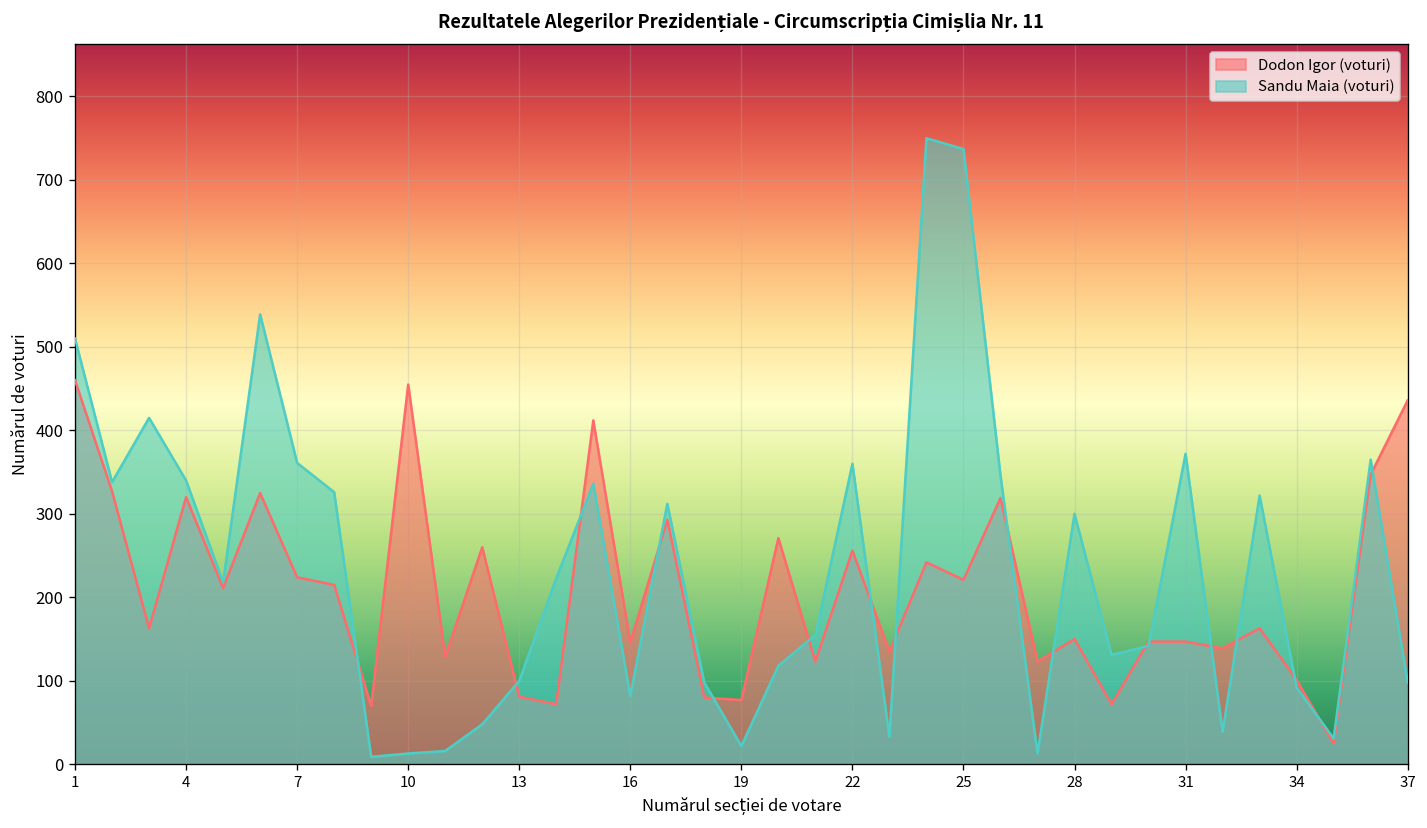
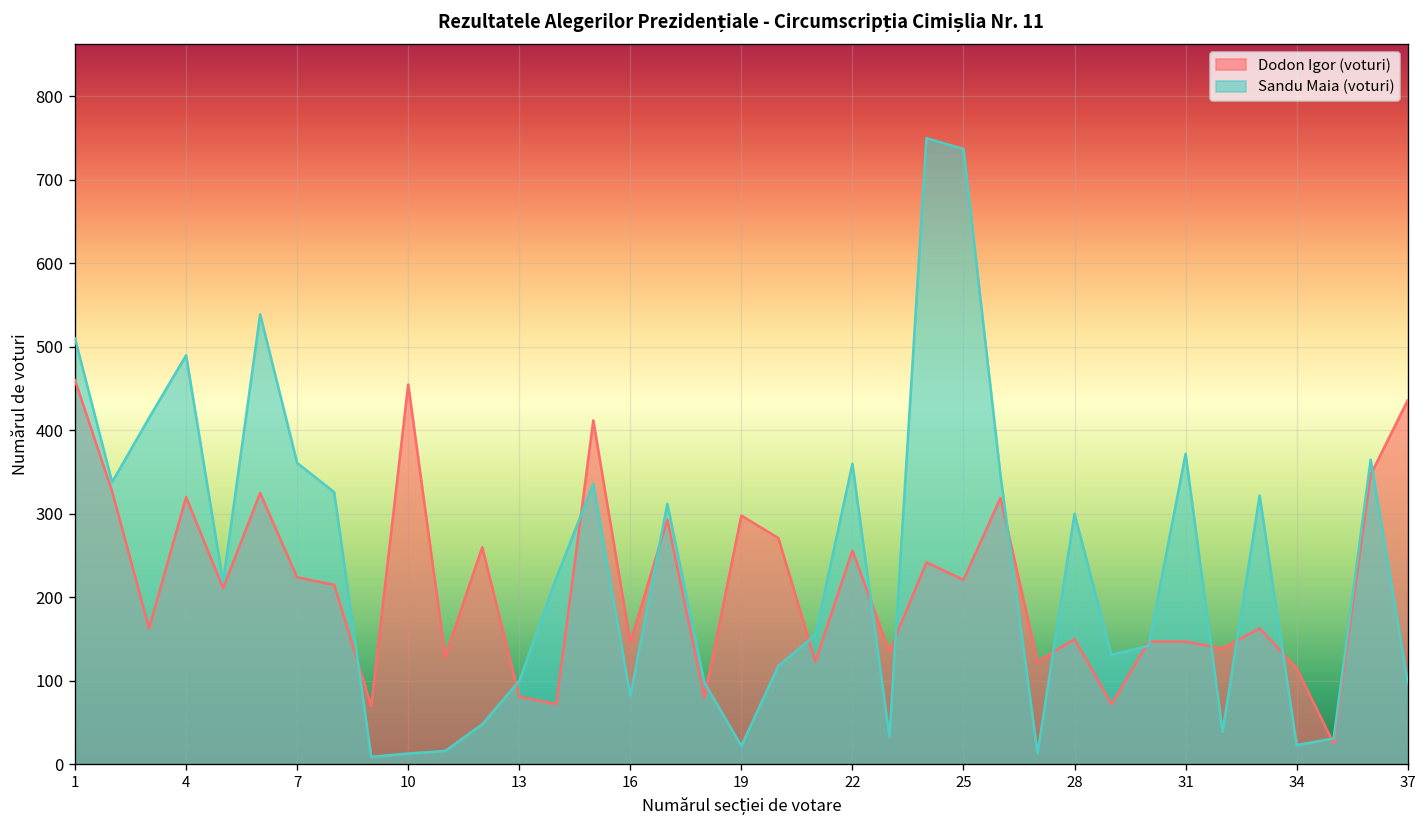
Sandu Maia (voturi), 4: 340 -> 490
Dodon Igor (voturi), 19: 80 -> 300
Dodon Igor (voturi), 34: 100 -> 120
Sandu Maia (voturi), 34: 90 -> 20
